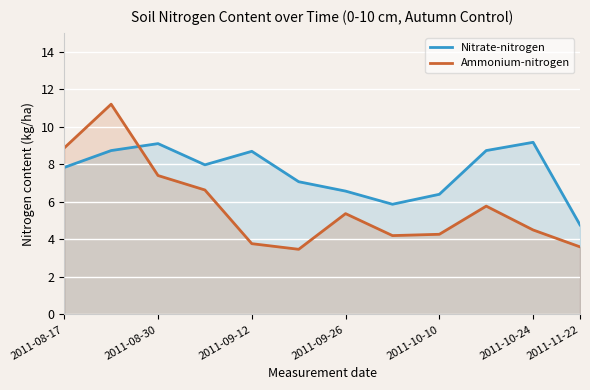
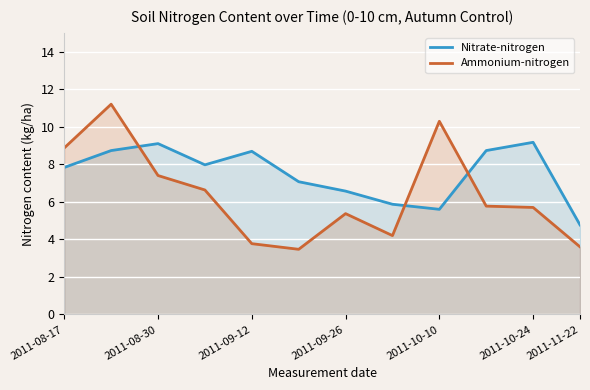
Nitrate-nitrogen, 2011-10-10: 6.4 -> 5.6
Ammonium-nitrogen, 2011-10-10: 4.3 -> 10.3
Ammonium-nitrogen, 2011-10-24: 4.5 -> 5.7
